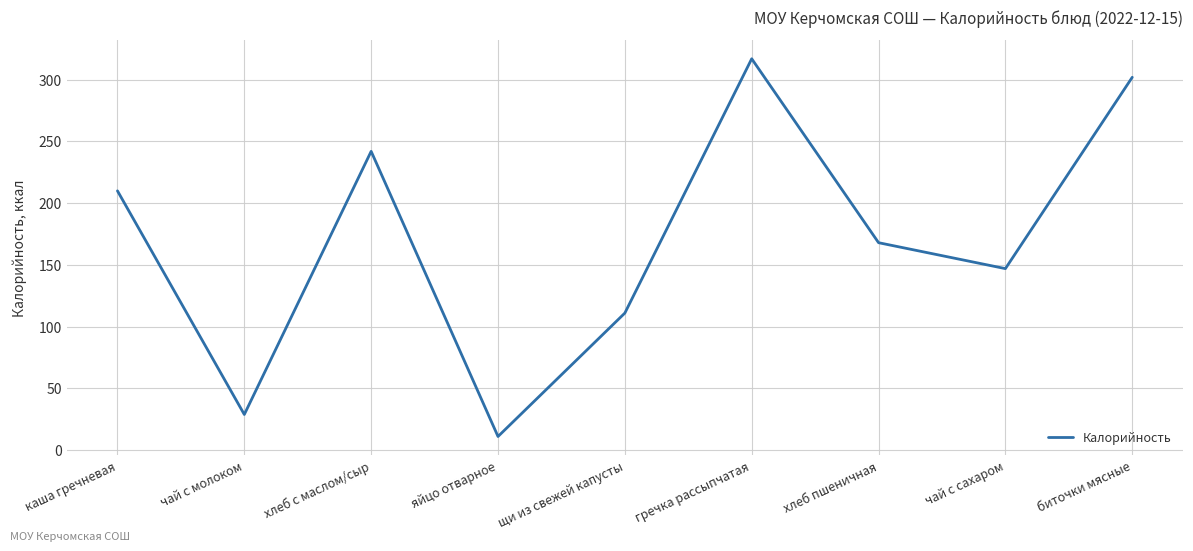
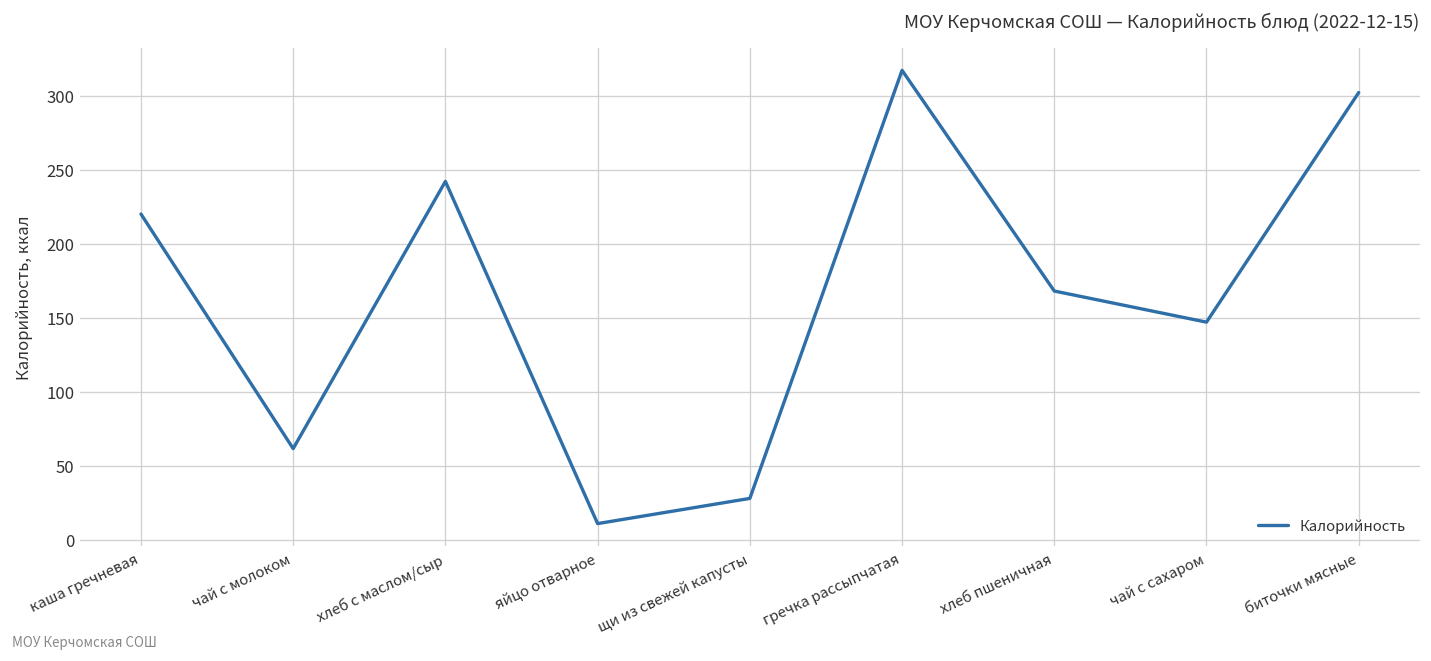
каша гречневая: 210 -> 220
чай с молоком: 29 -> 62
щи из свежей капусты: 111 -> 28
